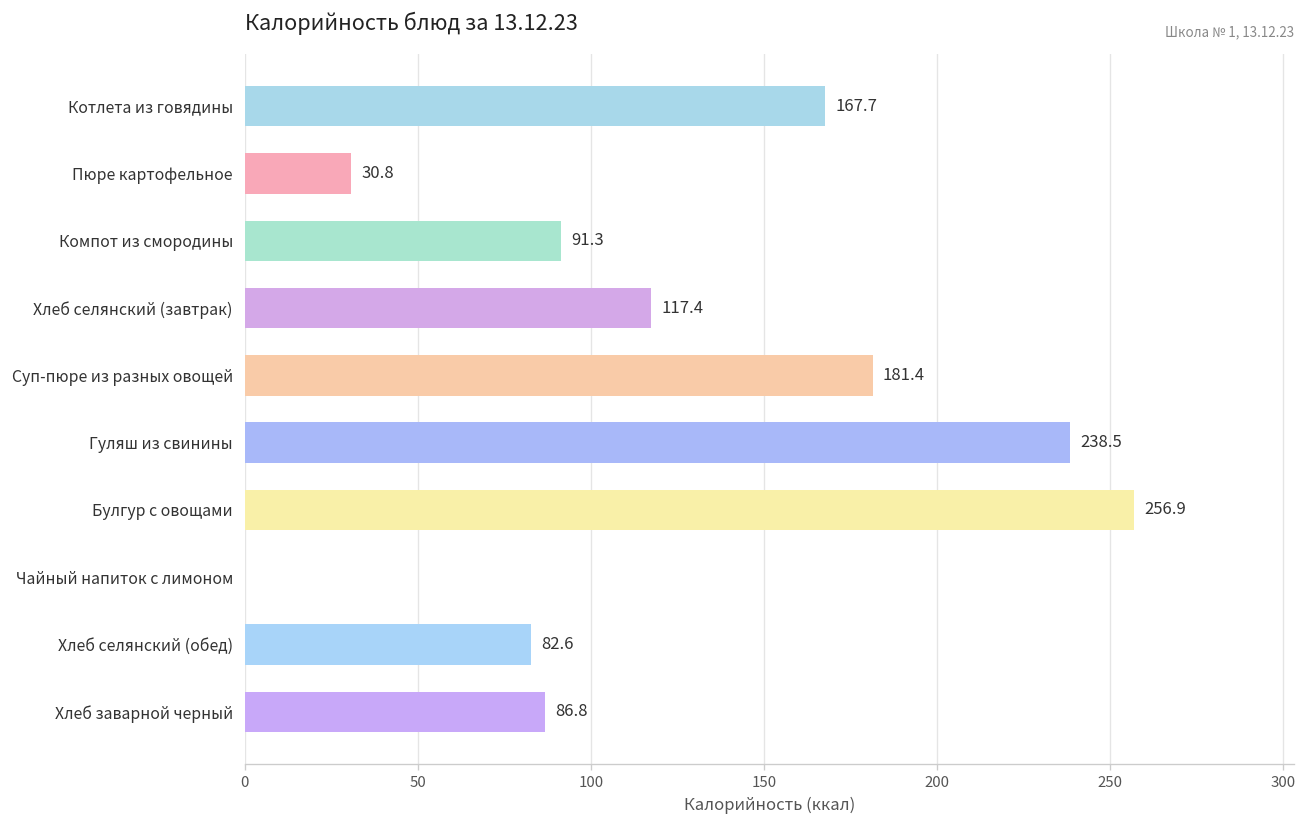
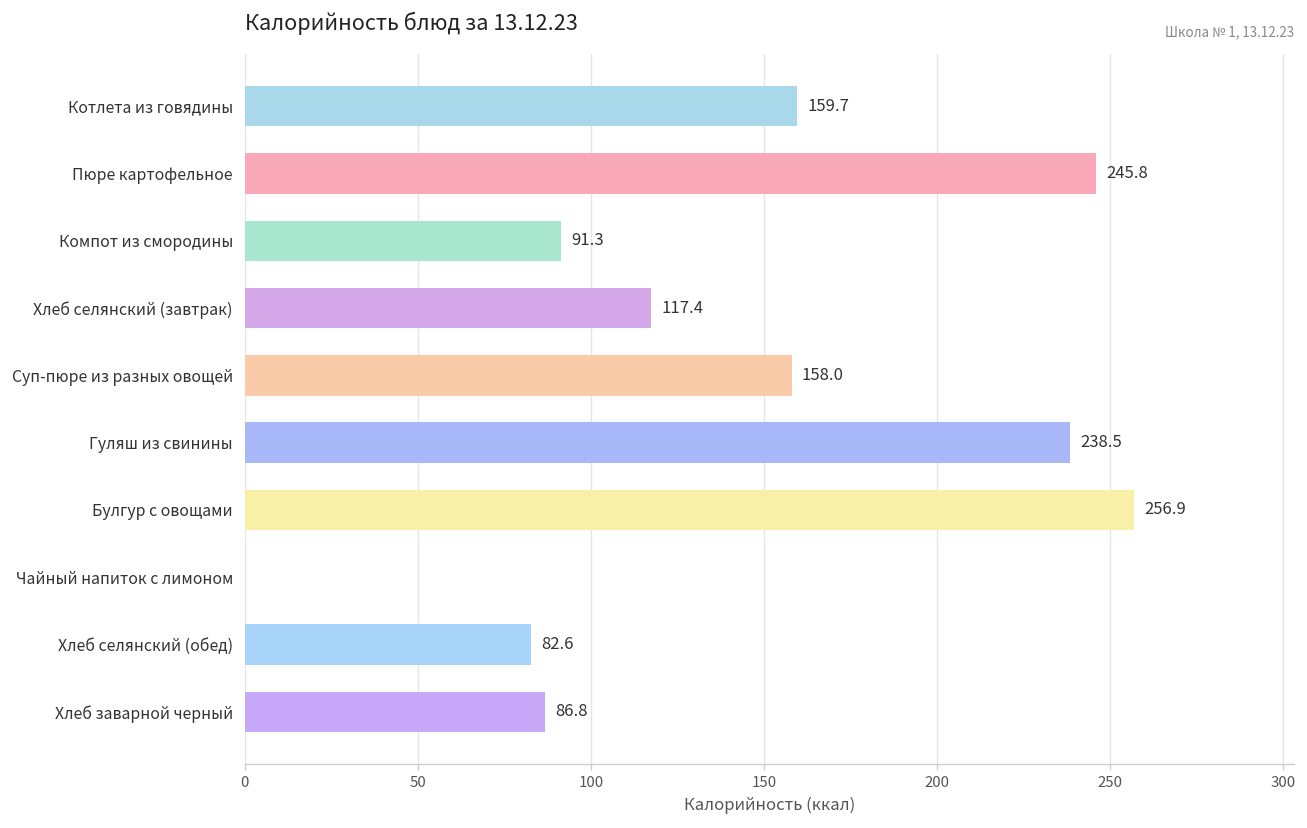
Котлета из говядины: 167.7 -> 159.7
Пюре картофельное: 30.8 -> 245.8
Суп-пюре из разных овощей: 181.4 -> 158.0
